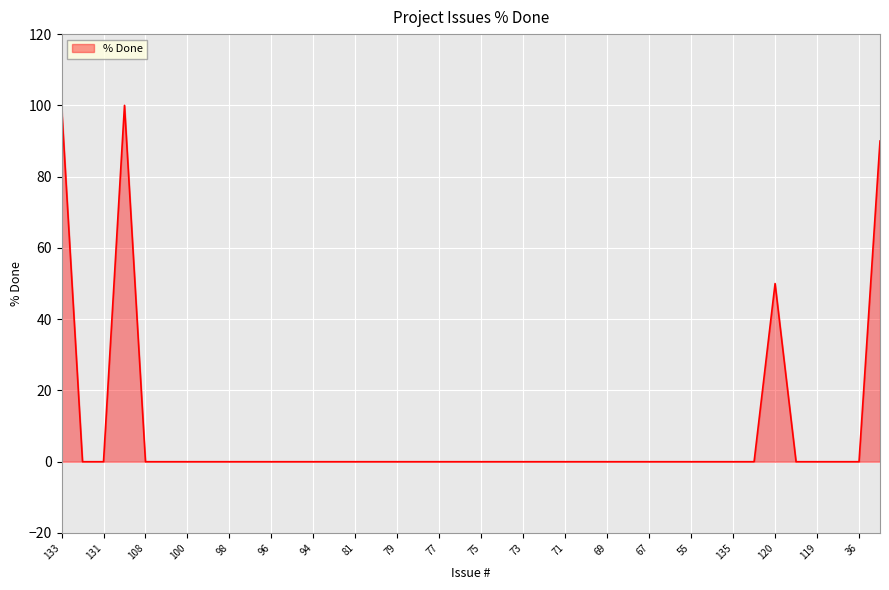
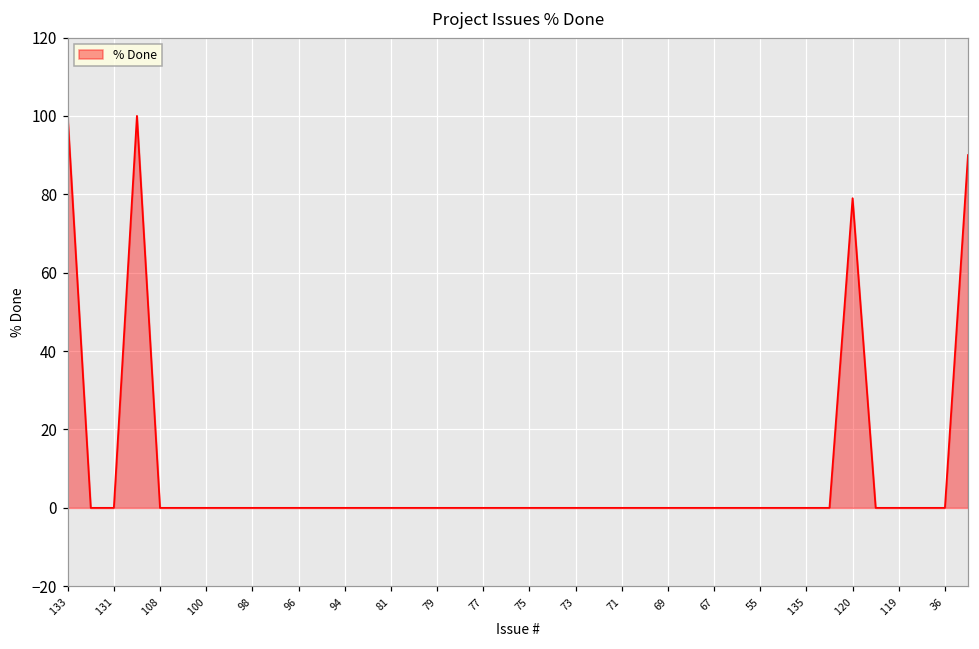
120: 50 -> 79
